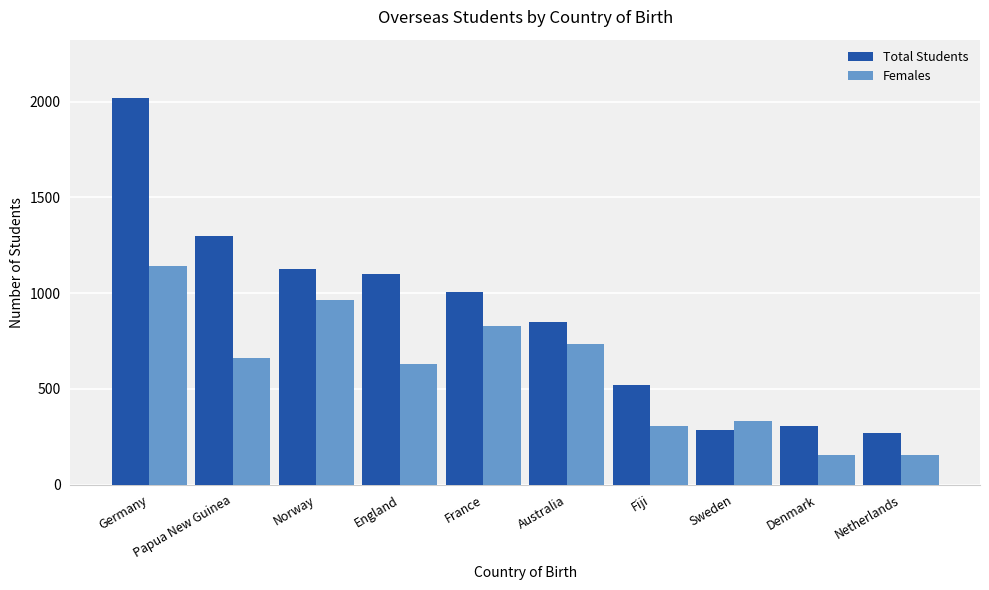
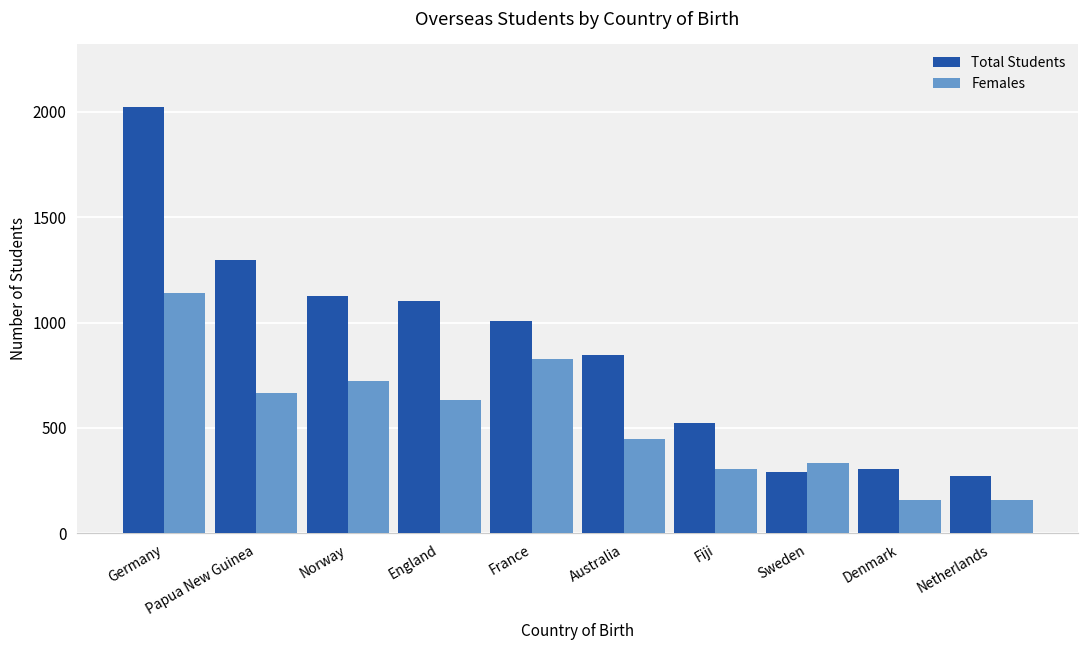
Females, Norway: 970 -> 720
Females, Australia: 730 -> 450
